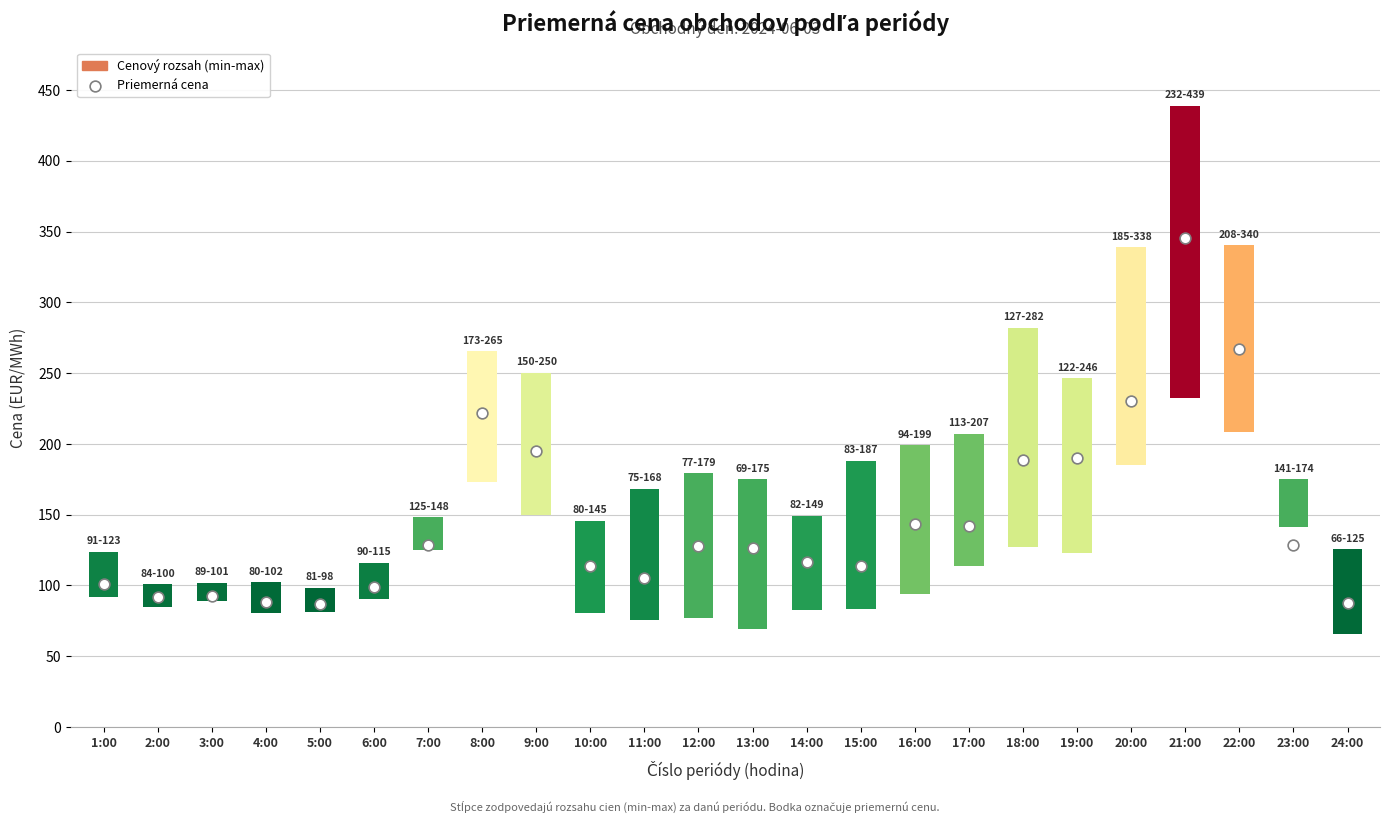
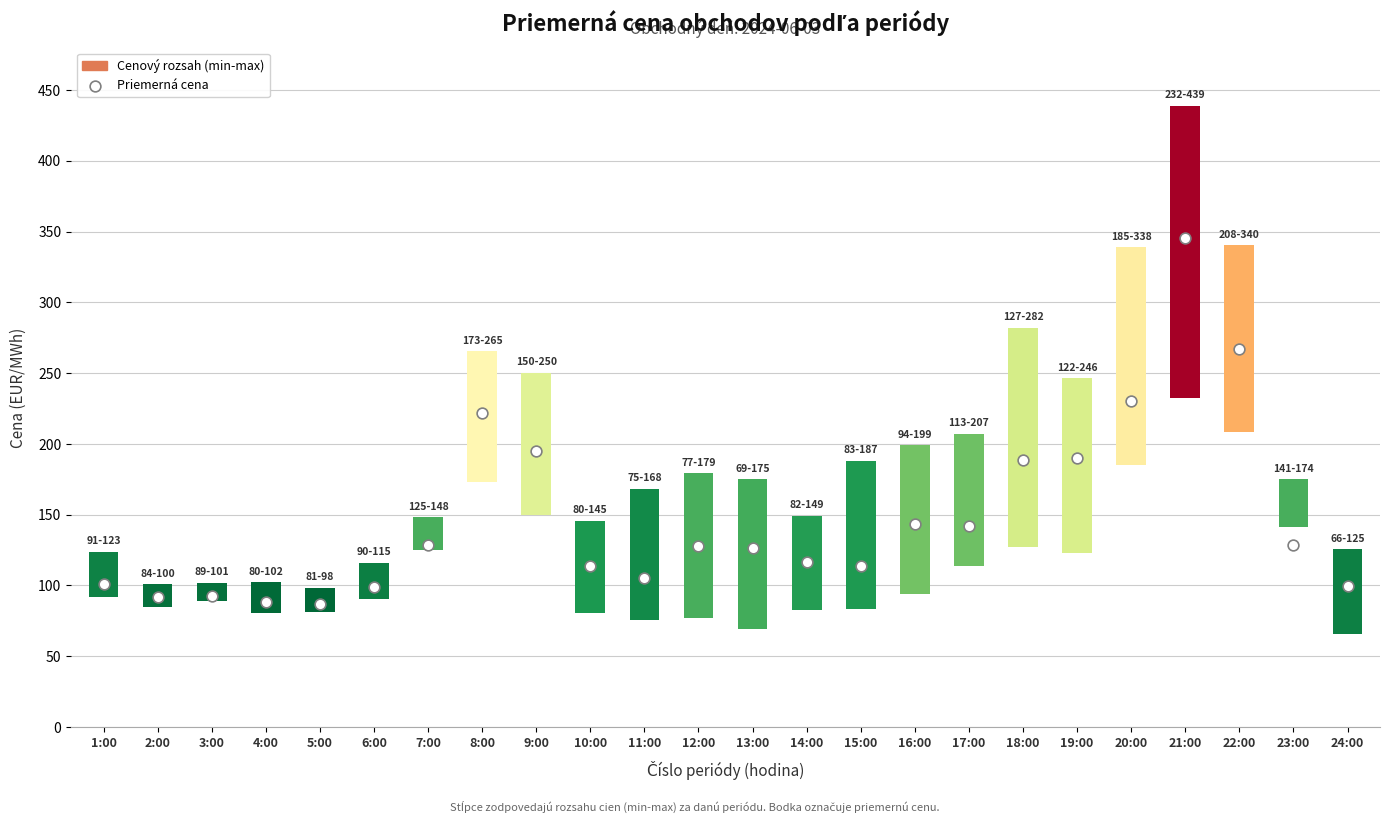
Priemerná cena, 24:00: 88 -> 100
